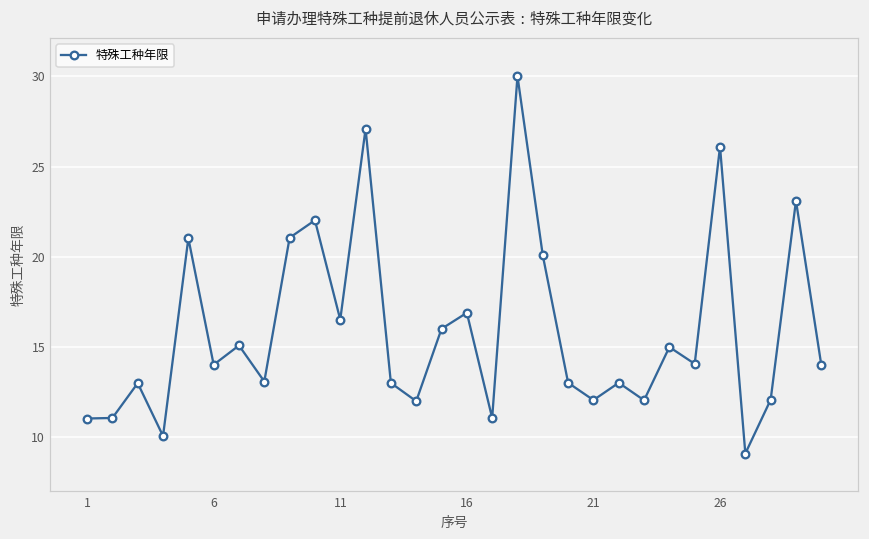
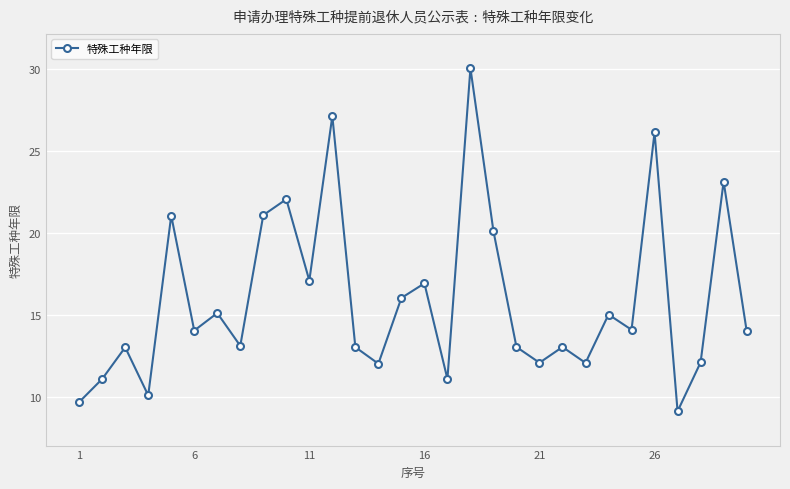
1: 11.0 -> 9.7
11: 16.5 -> 17.1
